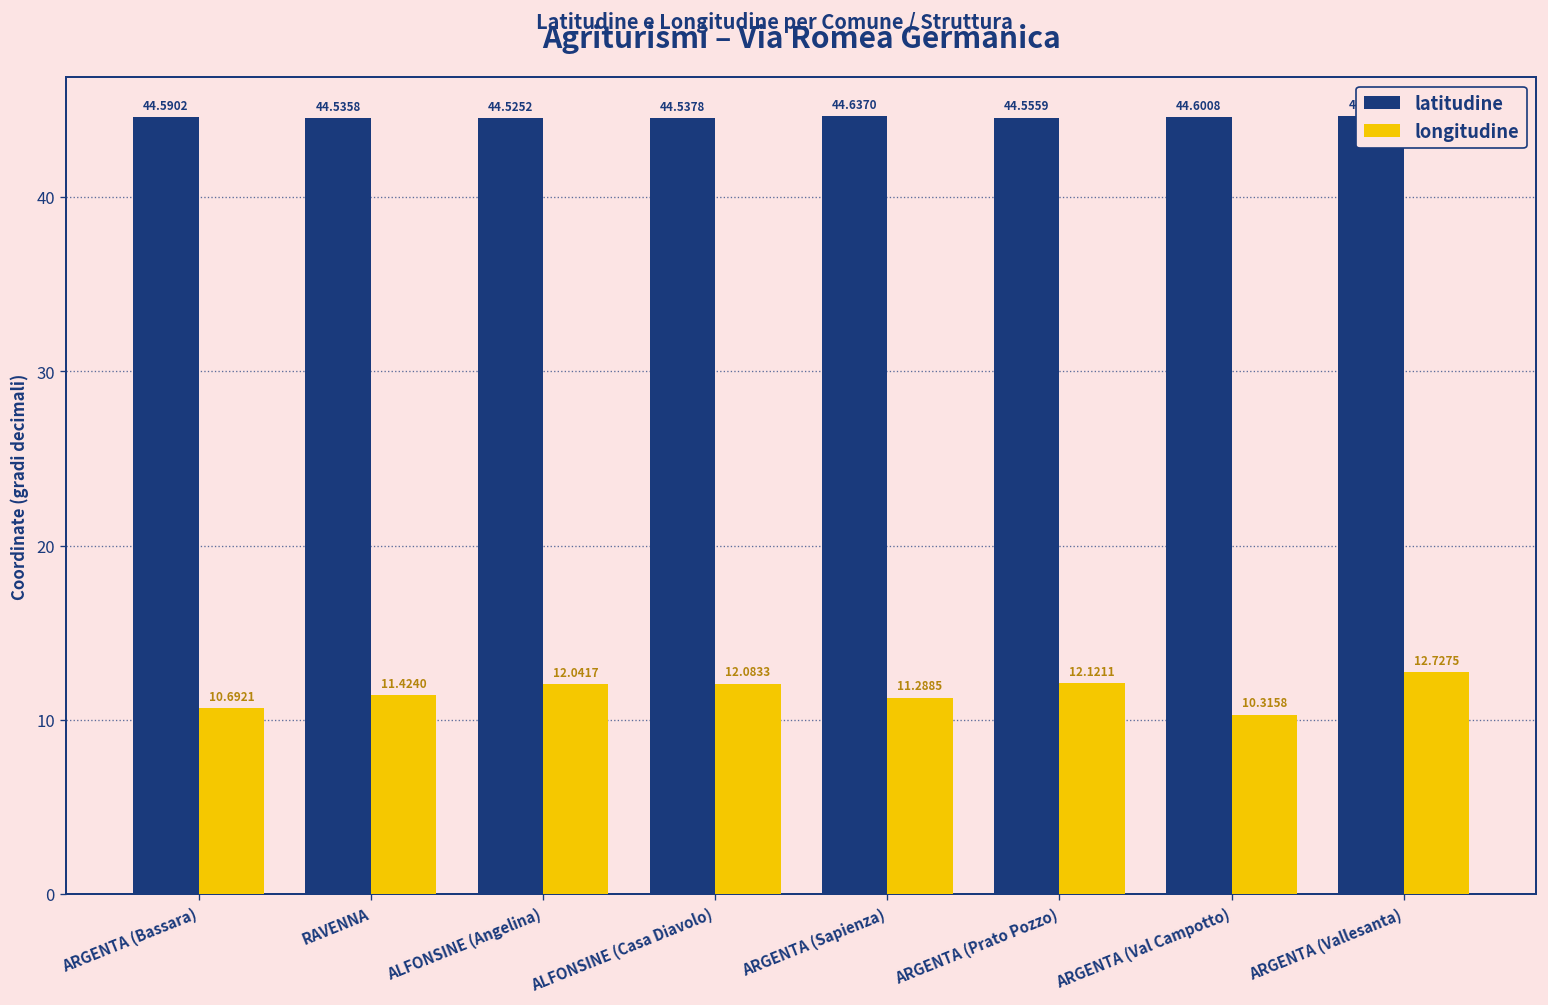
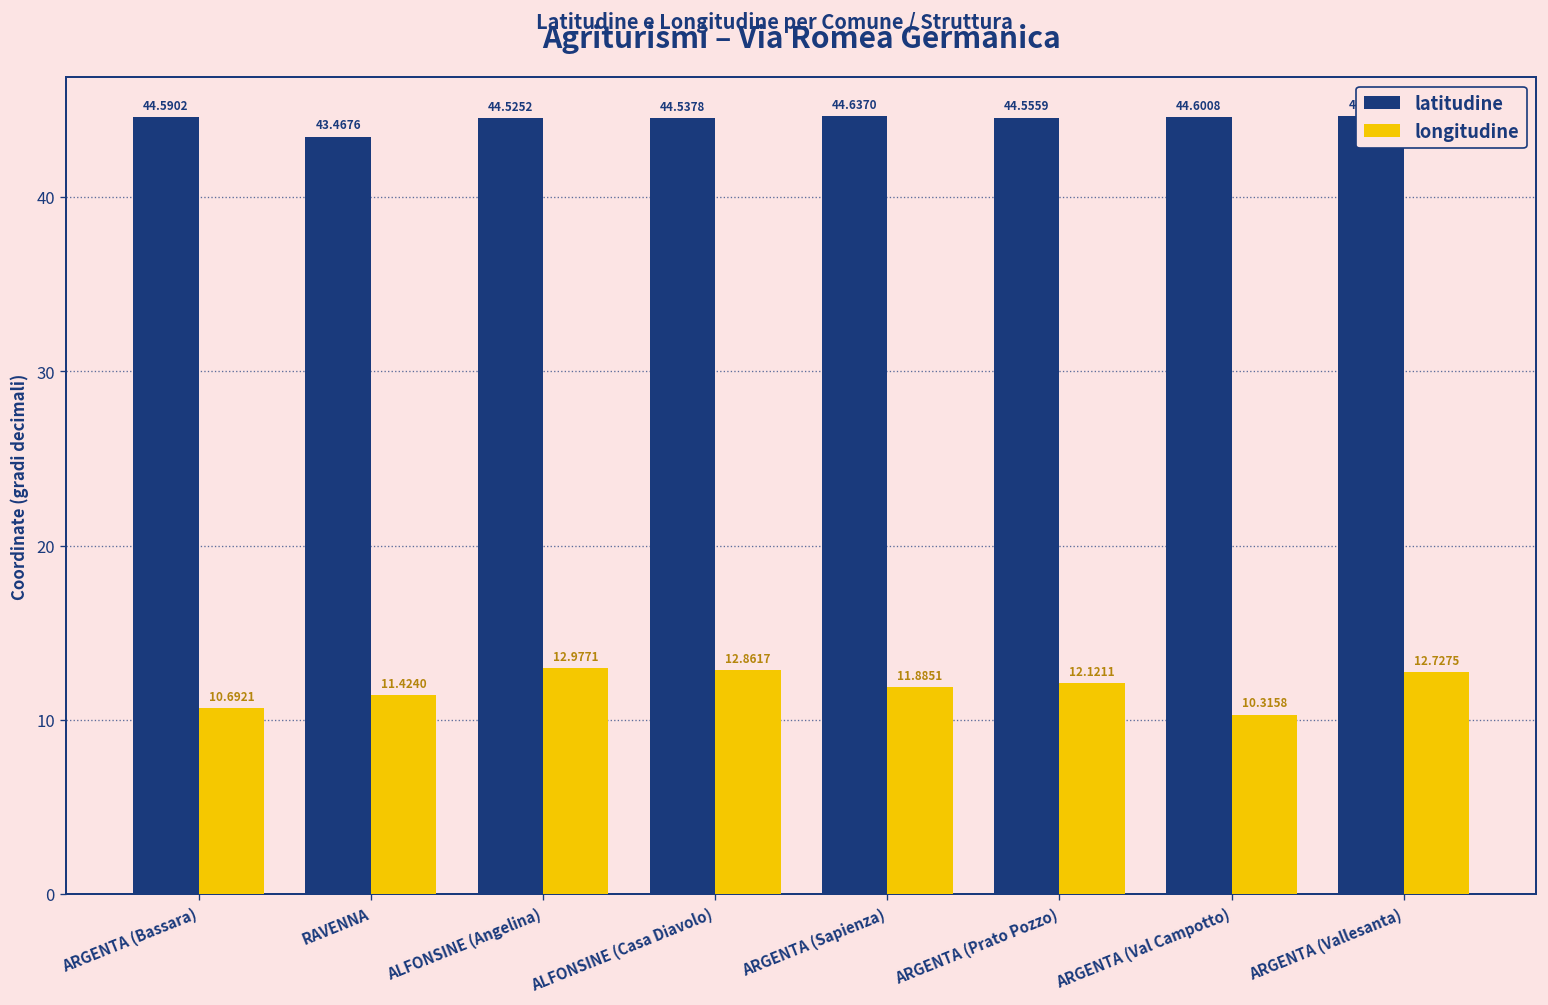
latitudine, RAVENNA: 44.5358 -> 43.4676
longitudine, ALFONSINE (Angelina): 12.0417 -> 12.9771
longitudine, ALFONSINE (Casa Diavolo): 12.0833 -> 12.8617
longitudine, ARGENTA (Sapienza): 11.2885 -> 11.8851
